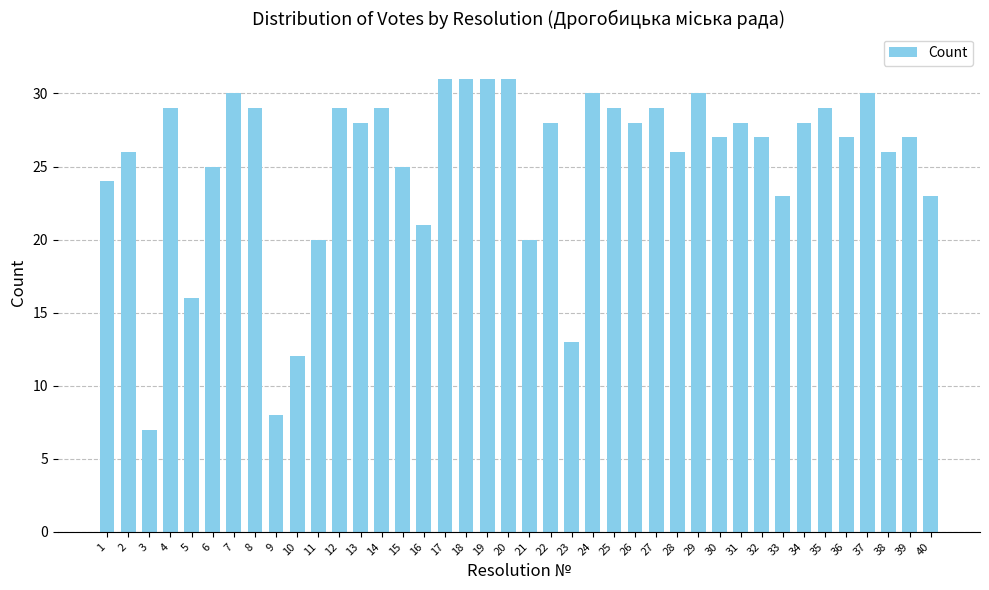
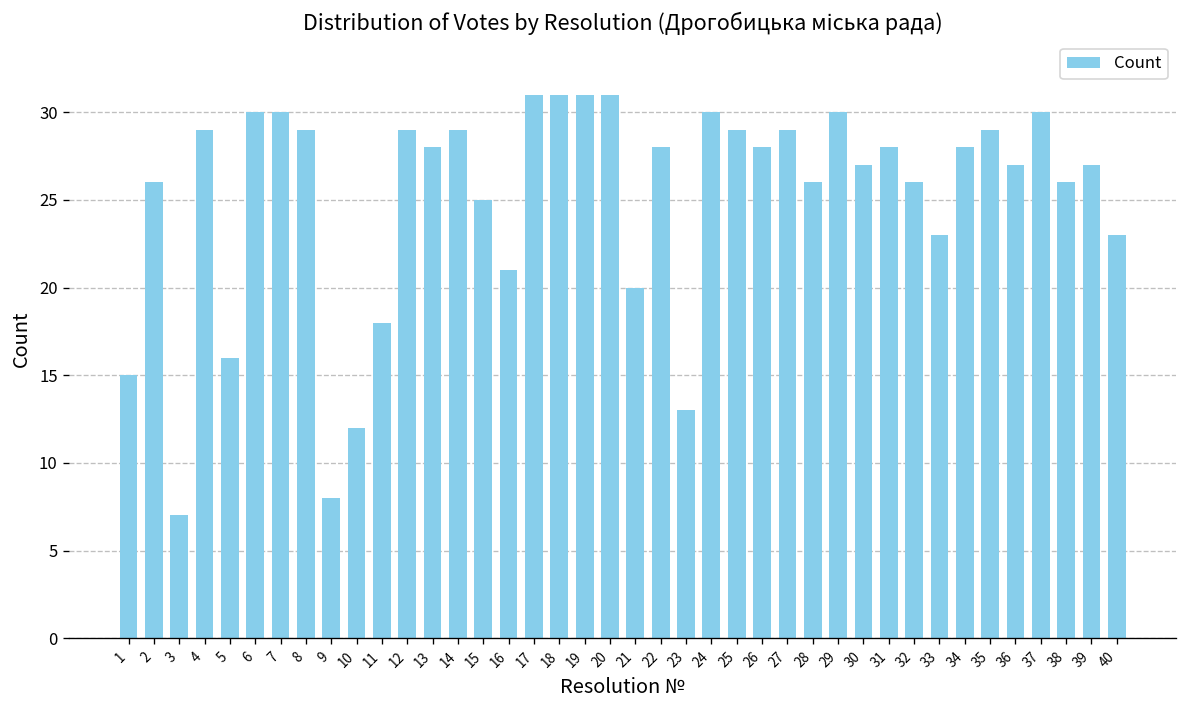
1: 24 -> 15
6: 25 -> 30
11: 20 -> 18
32: 27 -> 26
